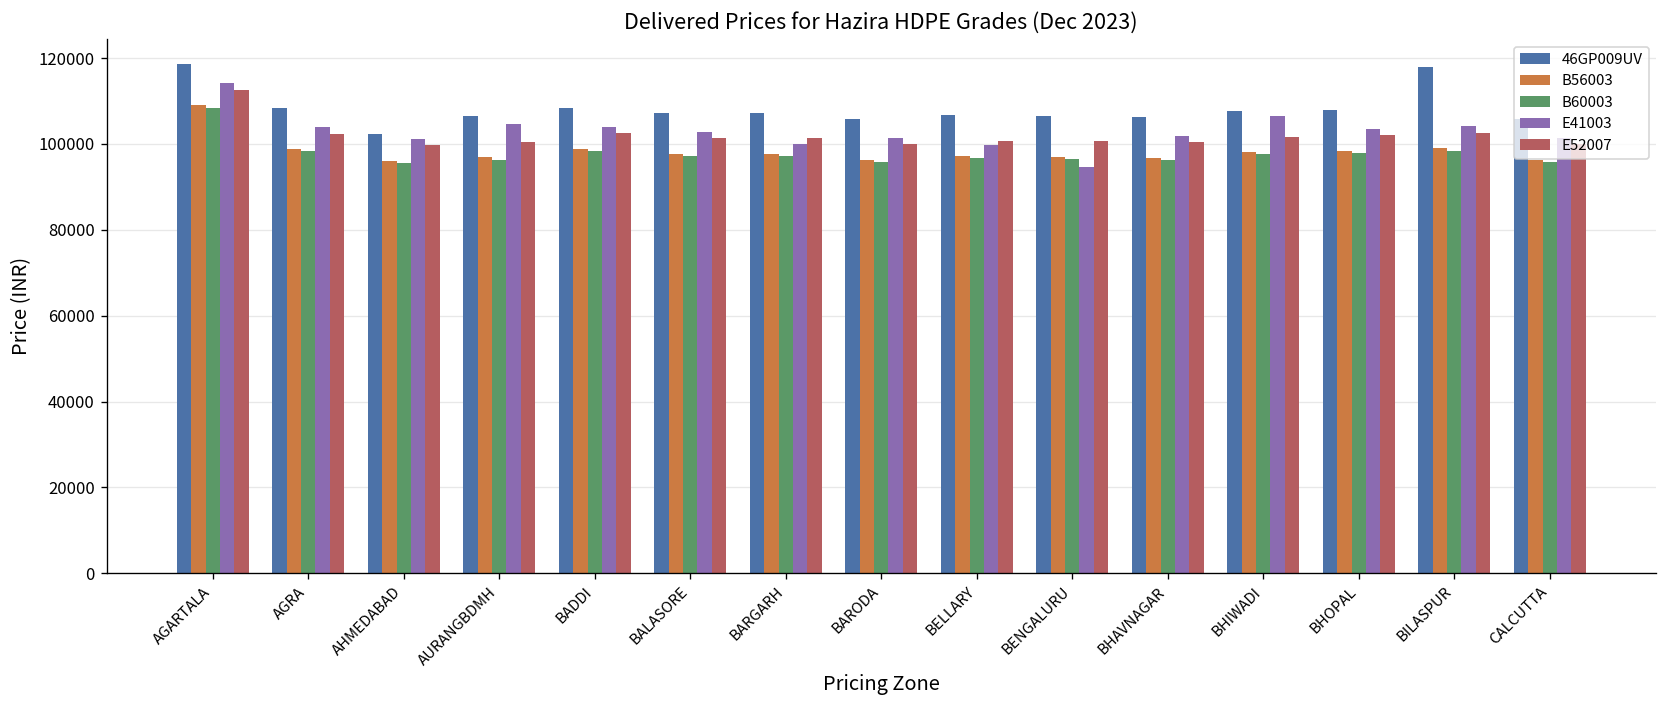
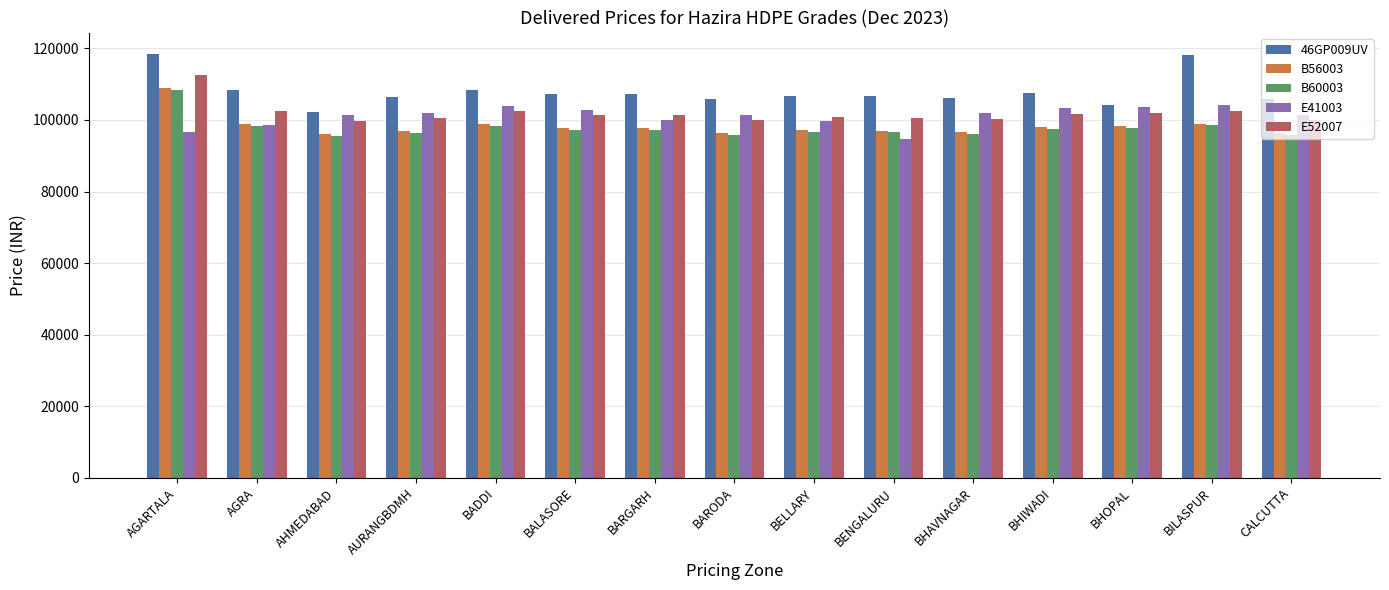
E41003, AGARTALA: 114000 -> 97000
E41003, AGRA: 104000 -> 99000
E41003, AURANGBDMH: 105000 -> 102000
E41003, BHIWADI: 106000 -> 103000
46GP009UV, BHOPAL: 108000 -> 104000
